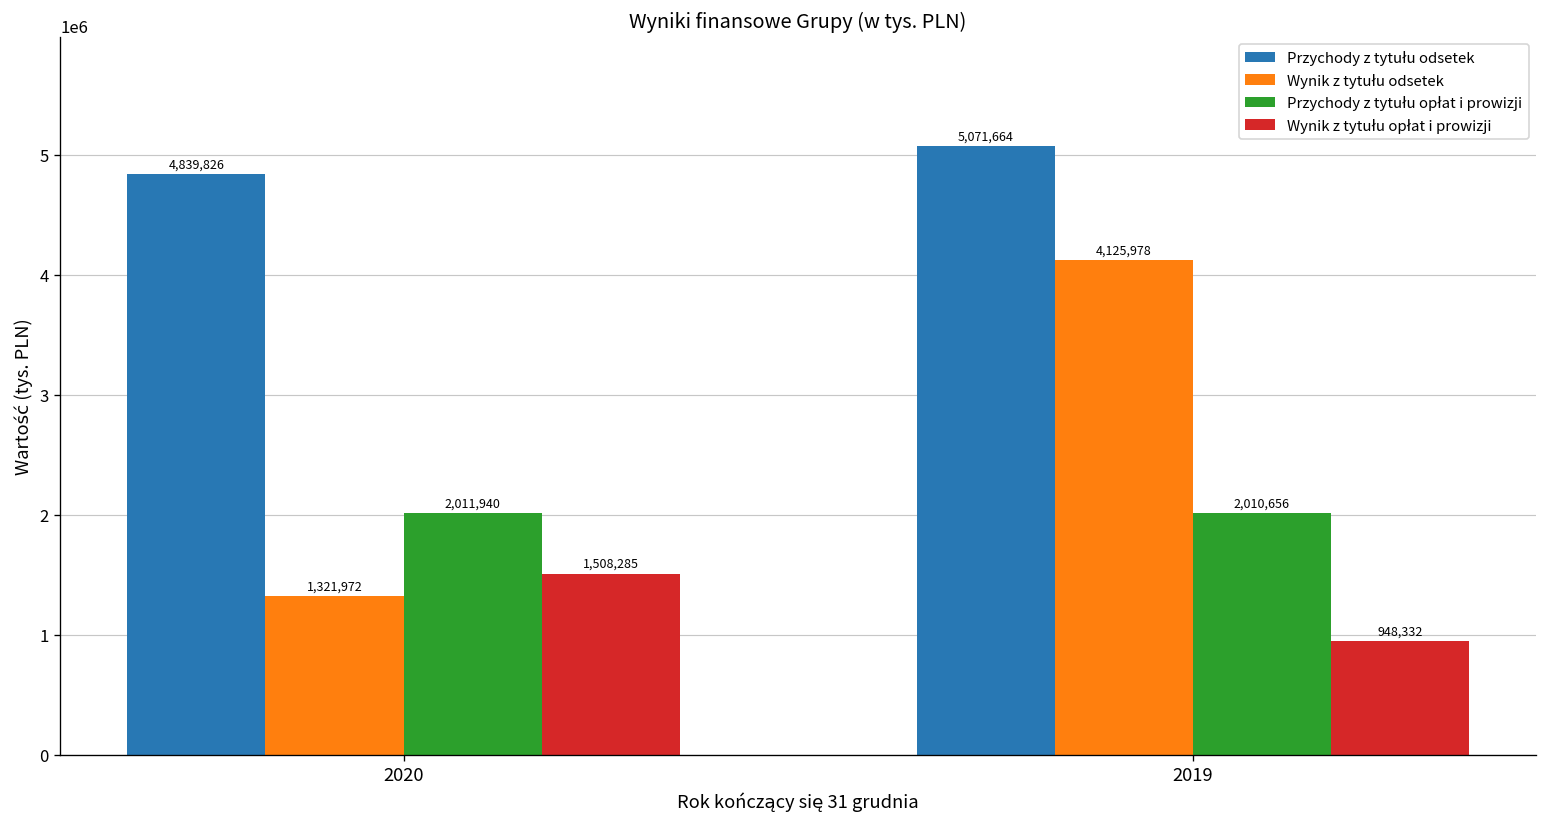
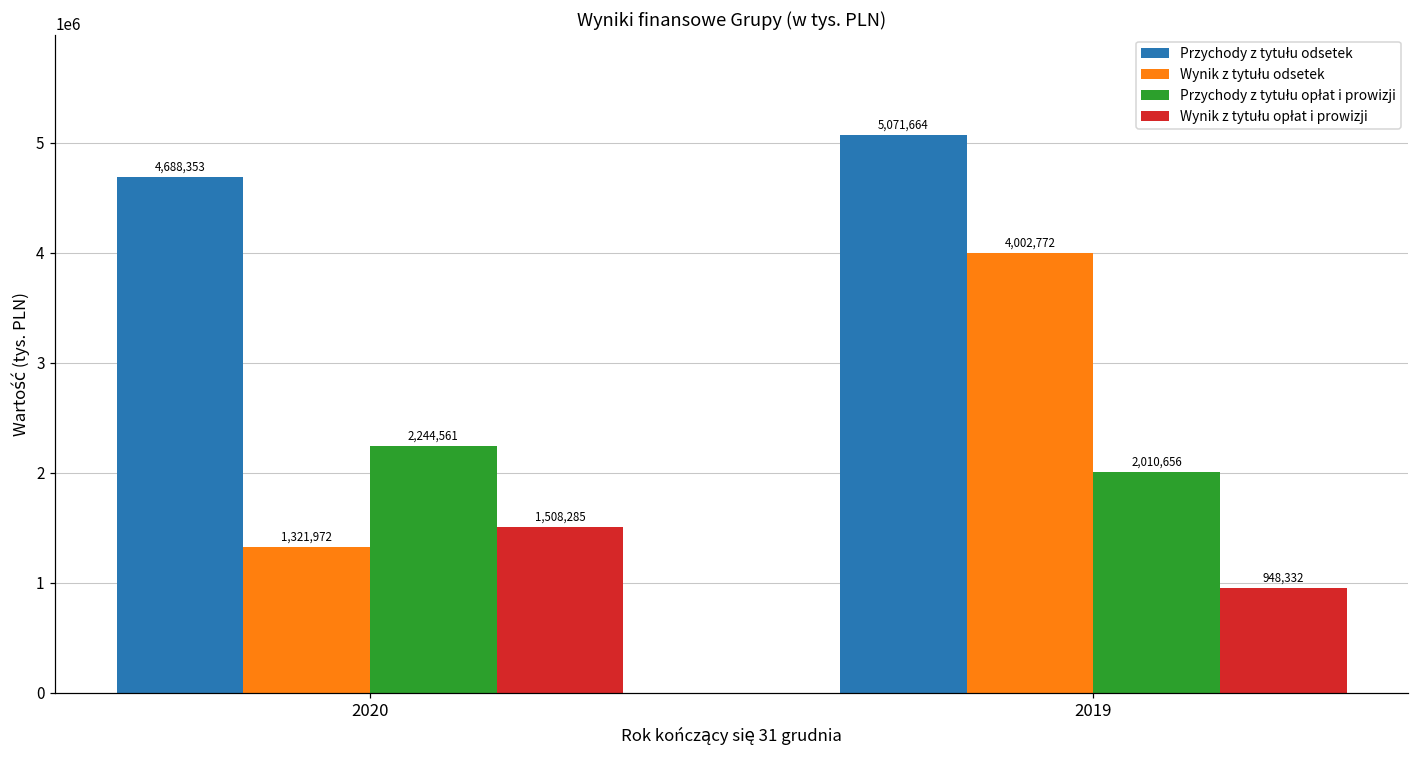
Przychody z tytułu odsetek, 2020: 4,839,826 -> 4,688,353
Przychody z tytułu opłat i prowizji, 2020: 2,011,940 -> 2,244,561
Wynik z tytułu odsetek, 2019: 4,125,978 -> 4,002,772
